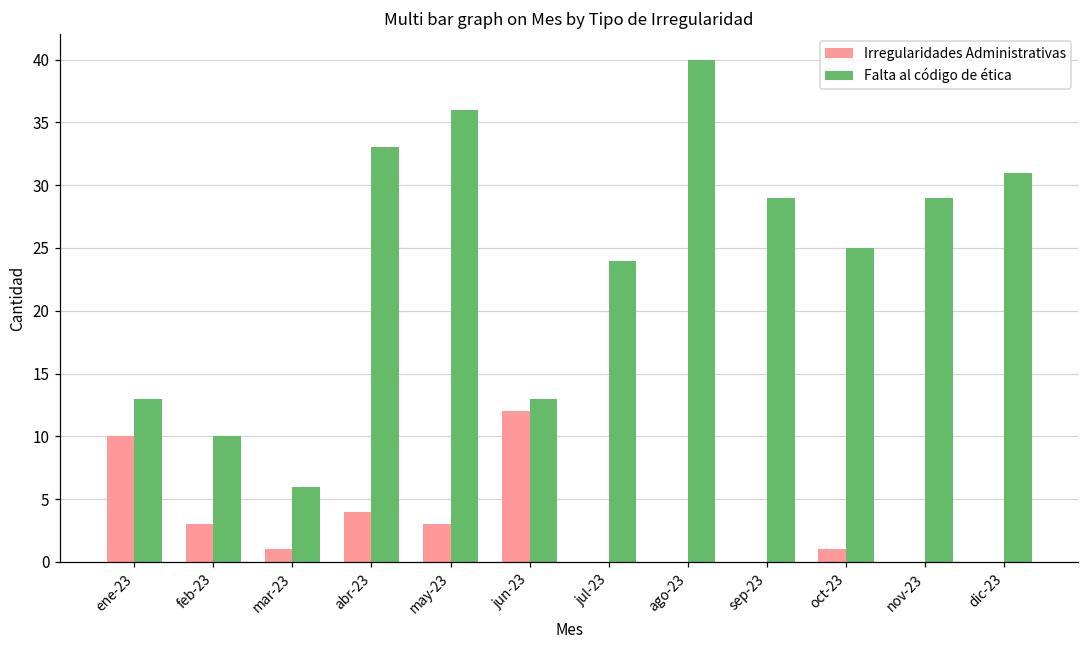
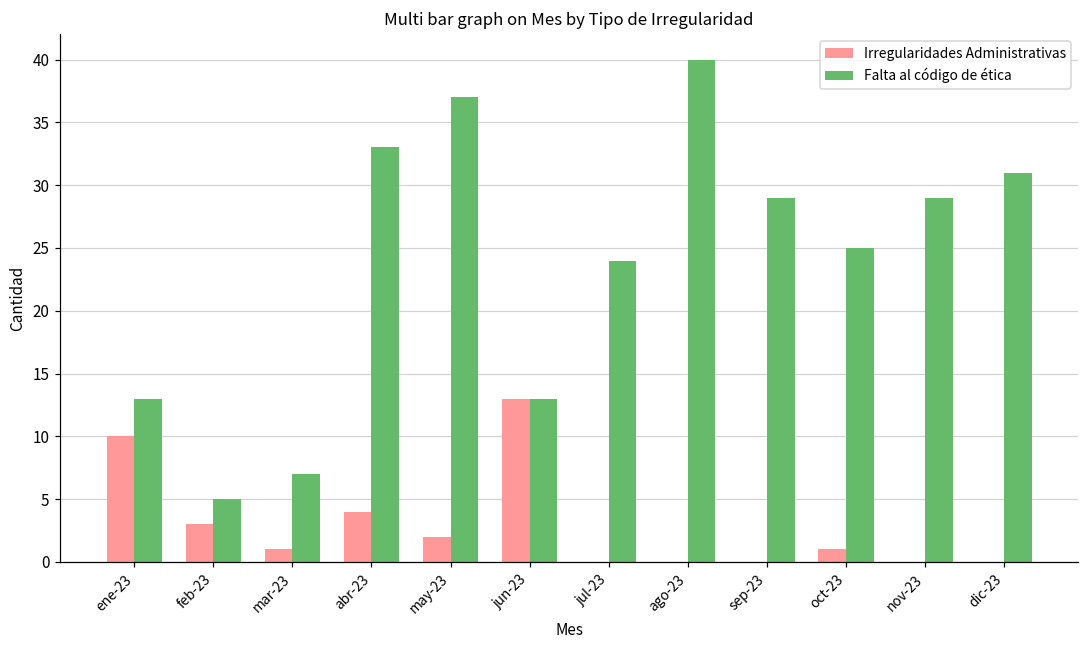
Falta al código de ética, feb-23: 10 -> 5
Falta al código de ética, mar-23: 6 -> 7
Irregularidades Administrativas, may-23: 3 -> 2
Falta al código de ética, may-23: 36 -> 37
Irregularidades Administrativas, jun-23: 12 -> 13
